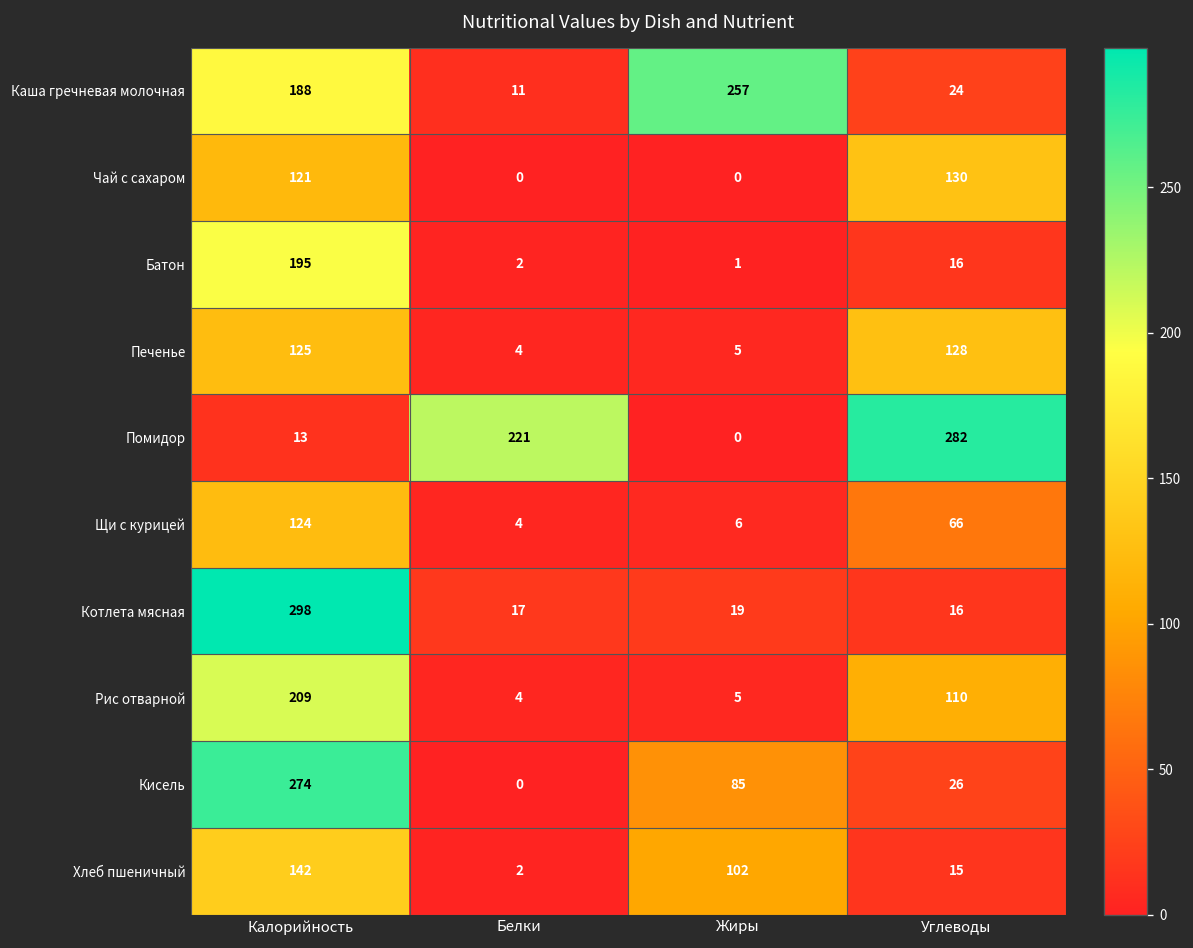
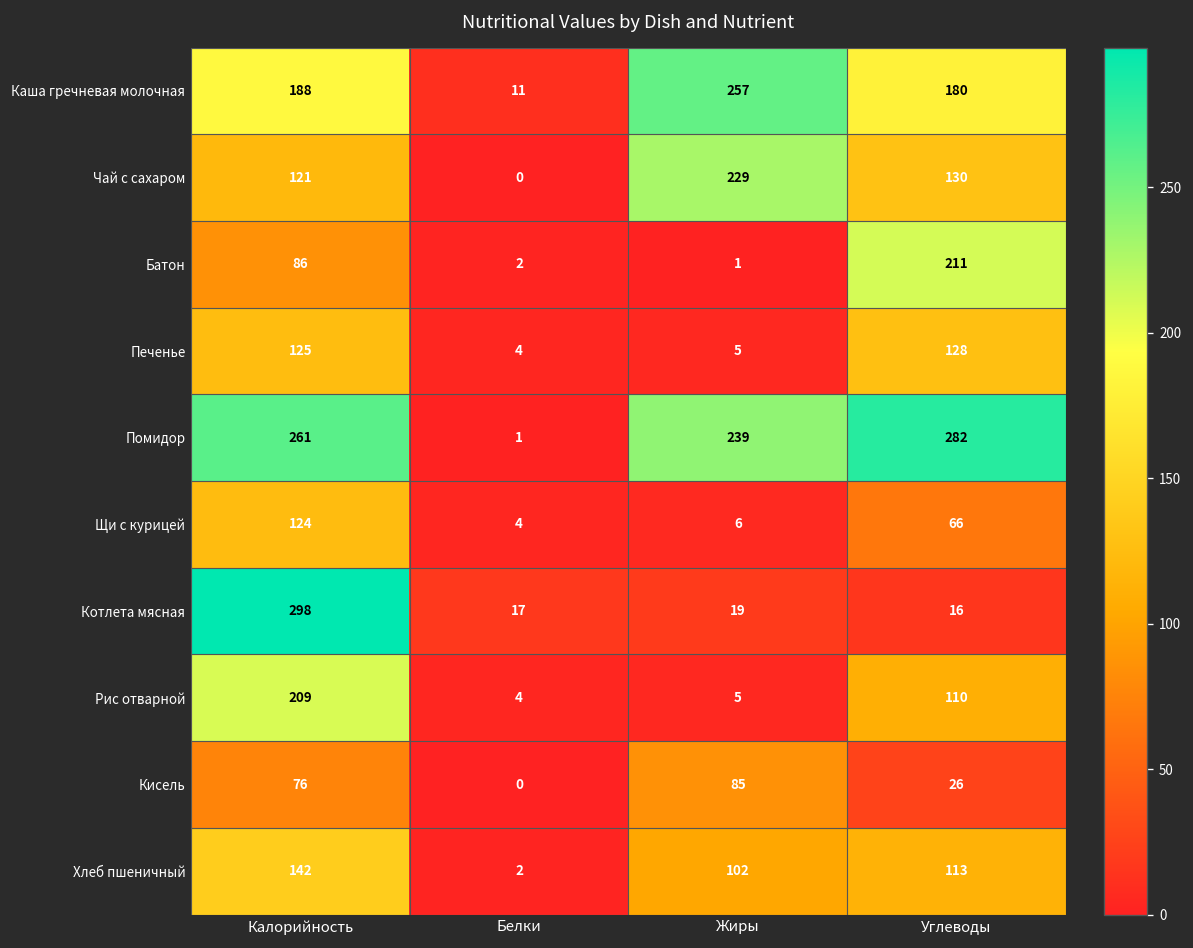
Каша гречневая молочная, Углеводы: 24 -> 180
Чай с сахаром, Жиры: 0 -> 229
Батон, Калорийность: 195 -> 86
Батон, Углеводы: 16 -> 211
Помидор, Калорийность: 13 -> 261
Помидор, Белки: 221 -> 1
Помидор, Жиры: 0 -> 239
Кисель, Калорийность: 274 -> 76
Хлеб пшеничный, Углеводы: 15 -> 113
